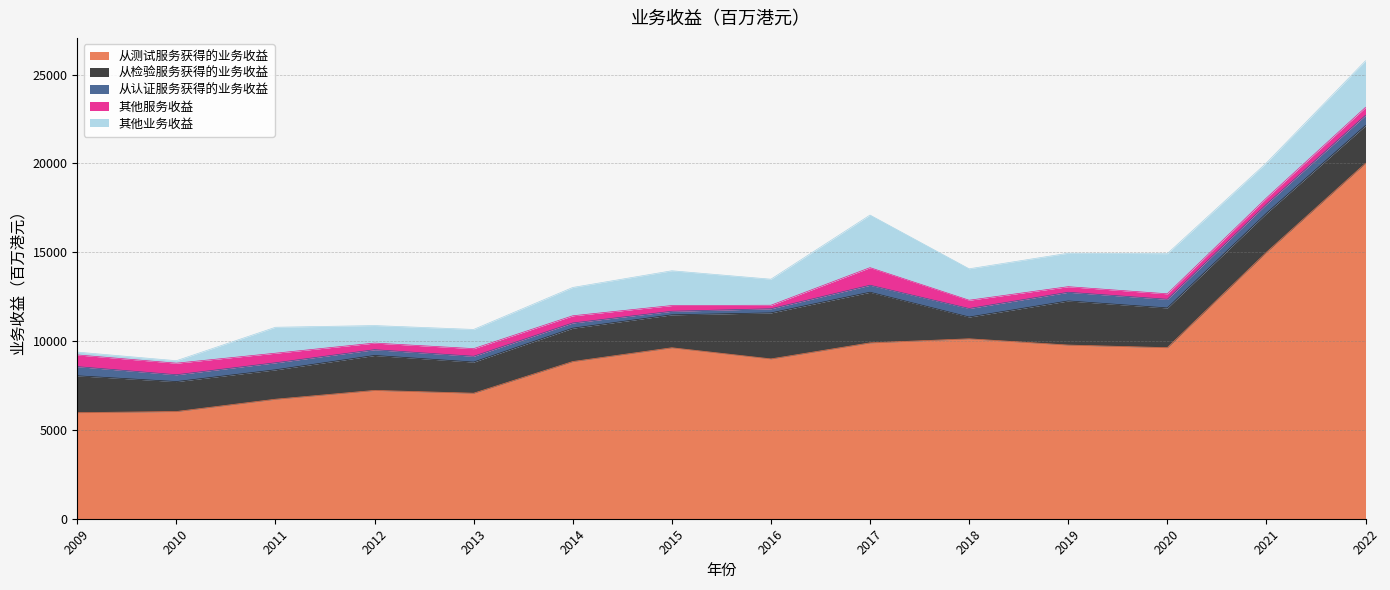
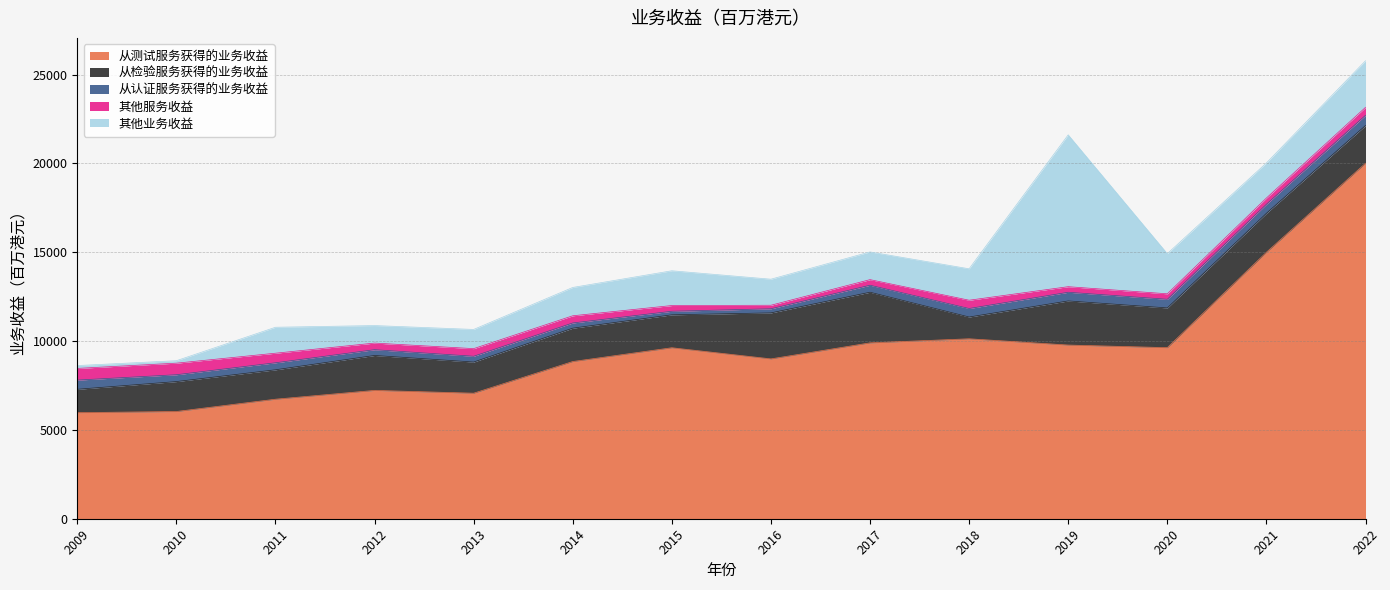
从检验服务获得的业务收益, 2009: 2100 -> 1300
其他服务收益, 2017: 1000 -> 300
其他业务收益, 2017: 3000 -> 1600
其他业务收益, 2019: 1900 -> 8500
